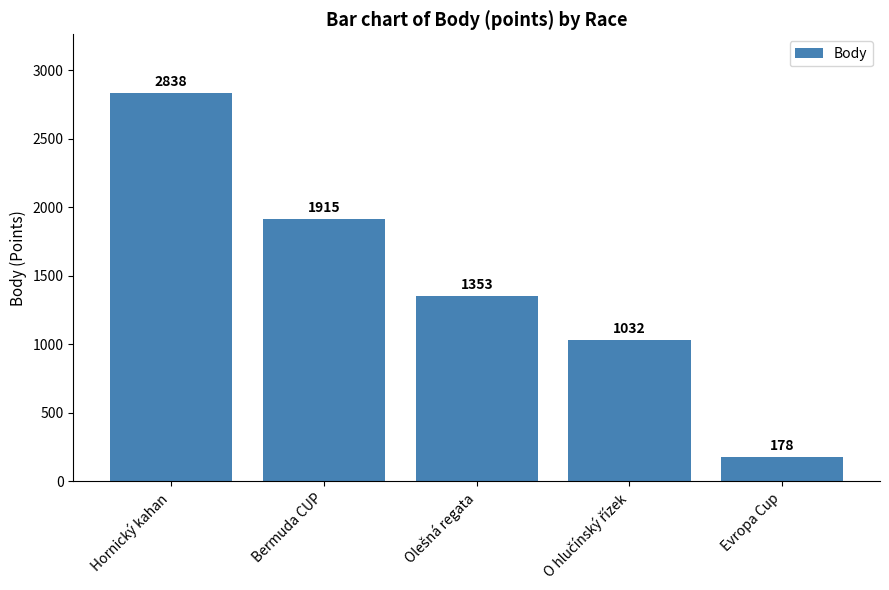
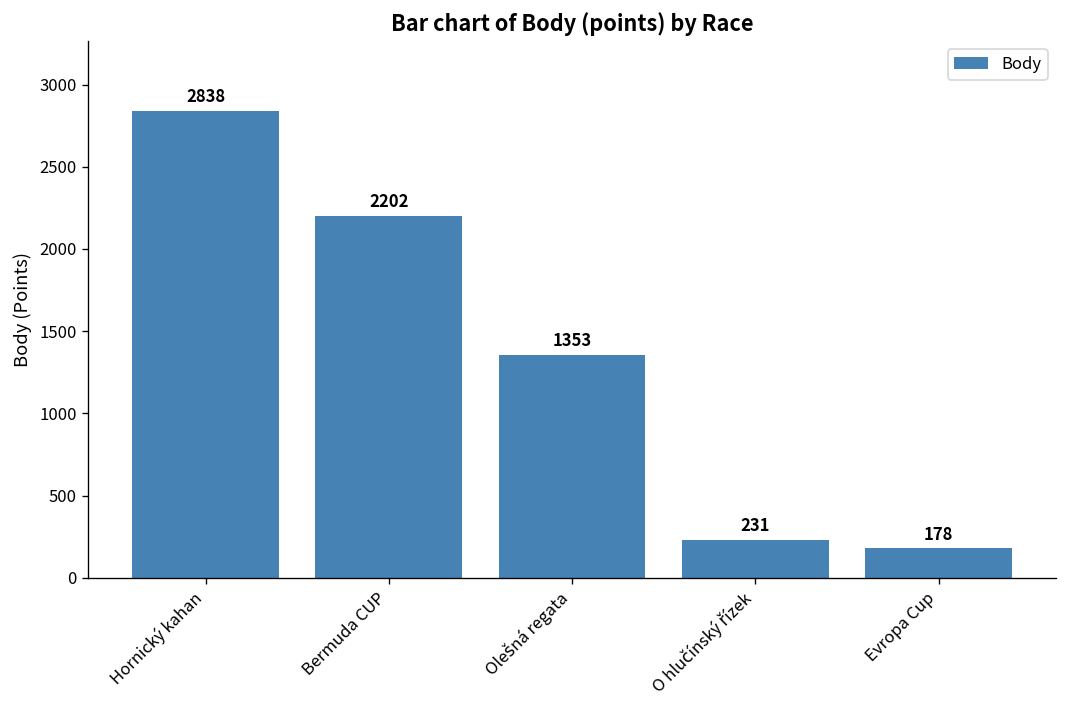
Bermuda CUP: 1915 -> 2202
O hlučínský řízek: 1032 -> 231
